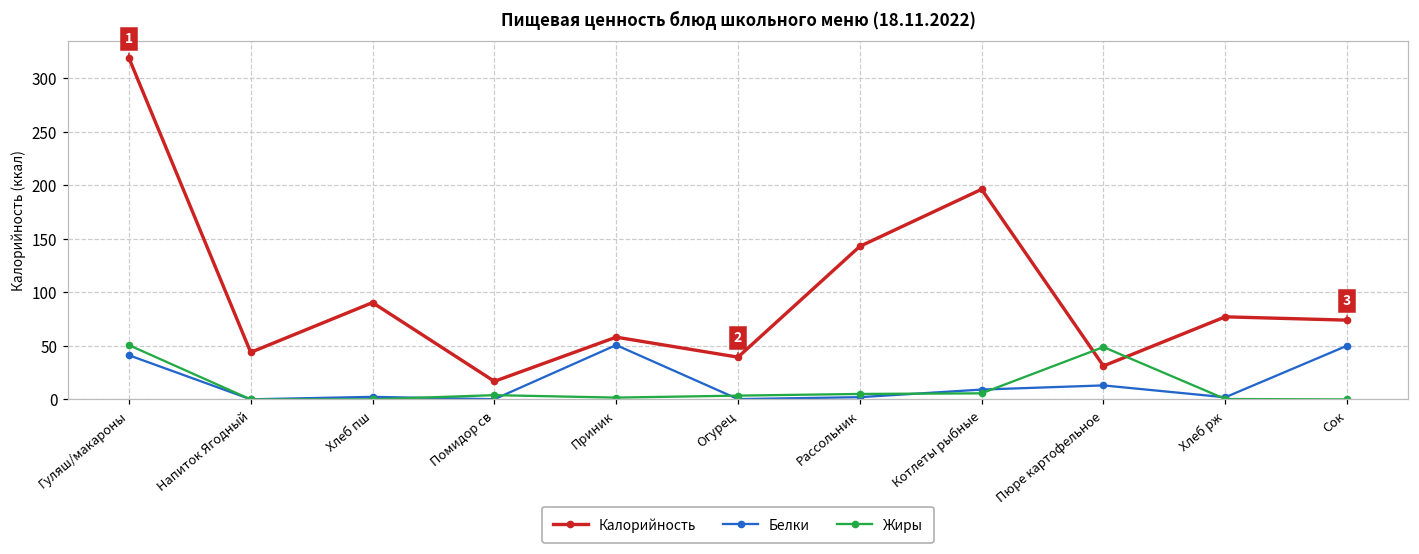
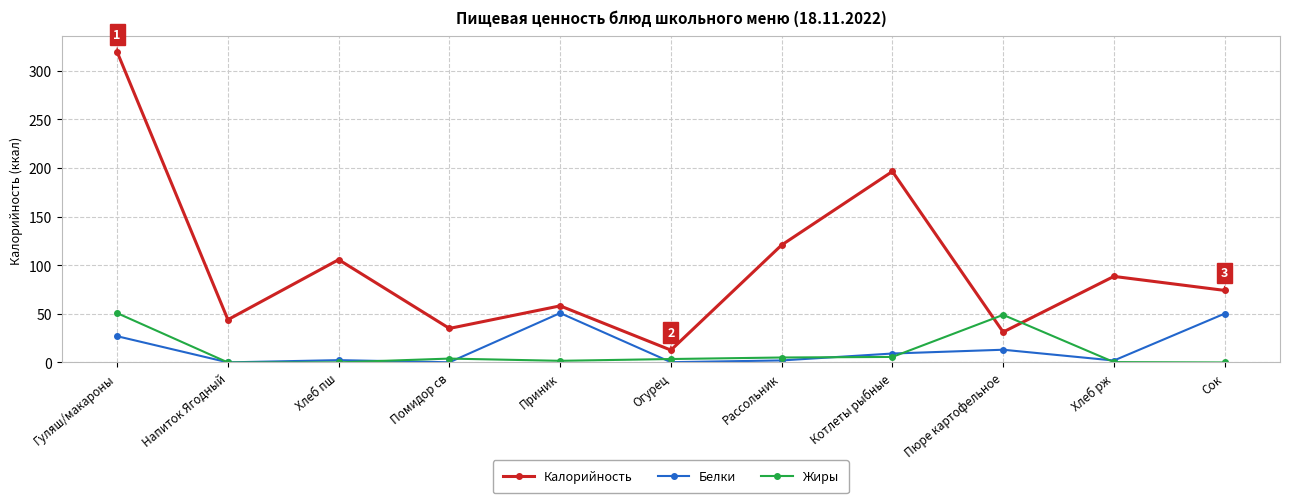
Белки, Гуляш/макароны: 40 -> 30
Калорийность, Хлеб пш: 90 -> 110
Калорийность, Помидор св: 20 -> 40
Калорийность, Огурец: 40 -> 10
Калорийность, Рассольник: 140 -> 120
Калорийность, Хлеб рж: 80 -> 90
